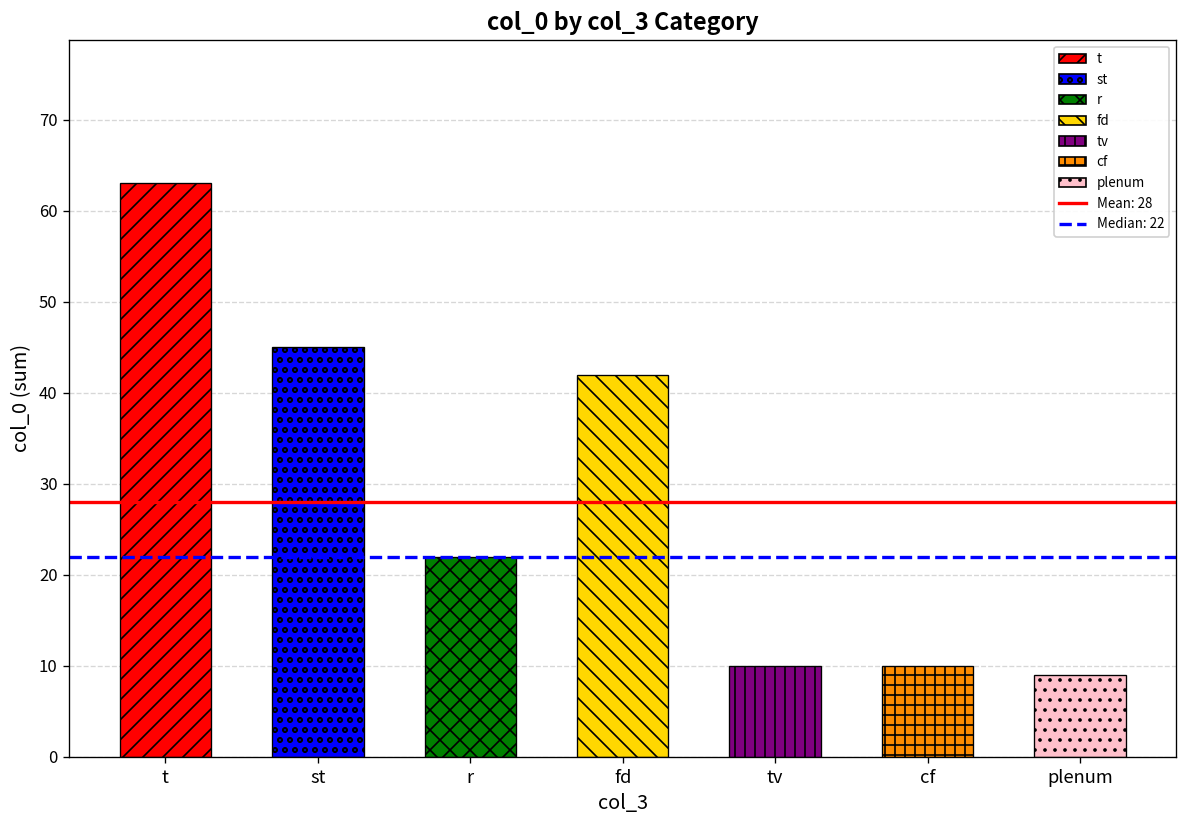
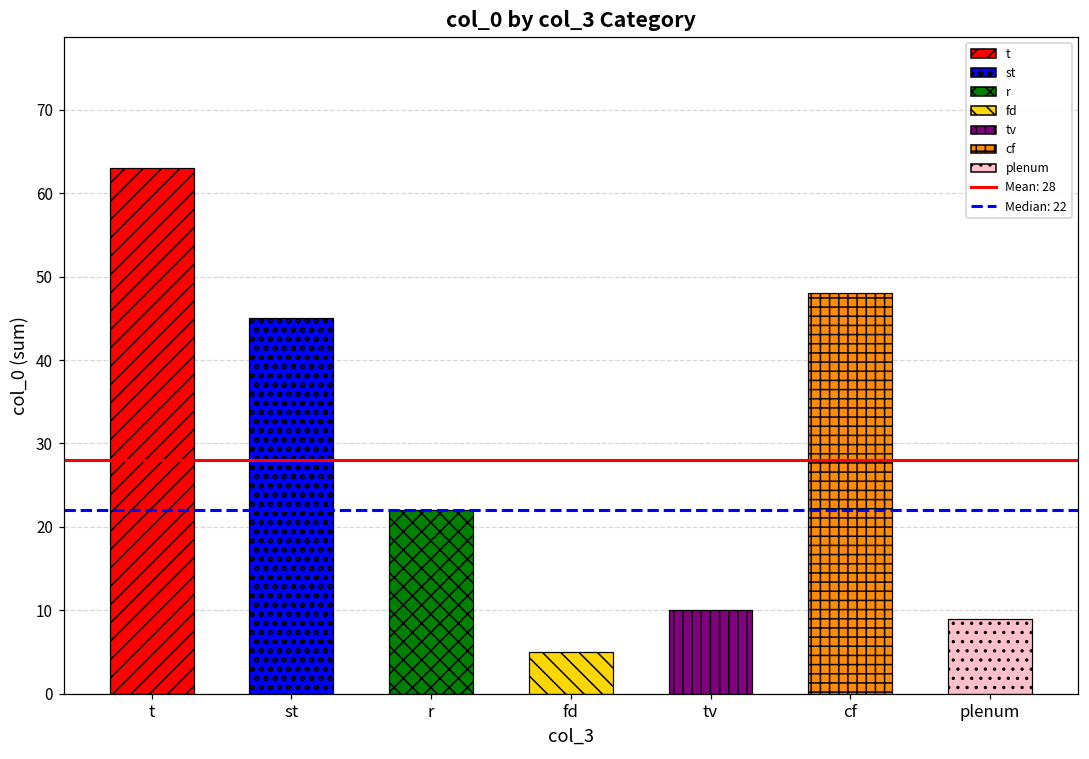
fd: 42 -> 5
cf: 10 -> 48
